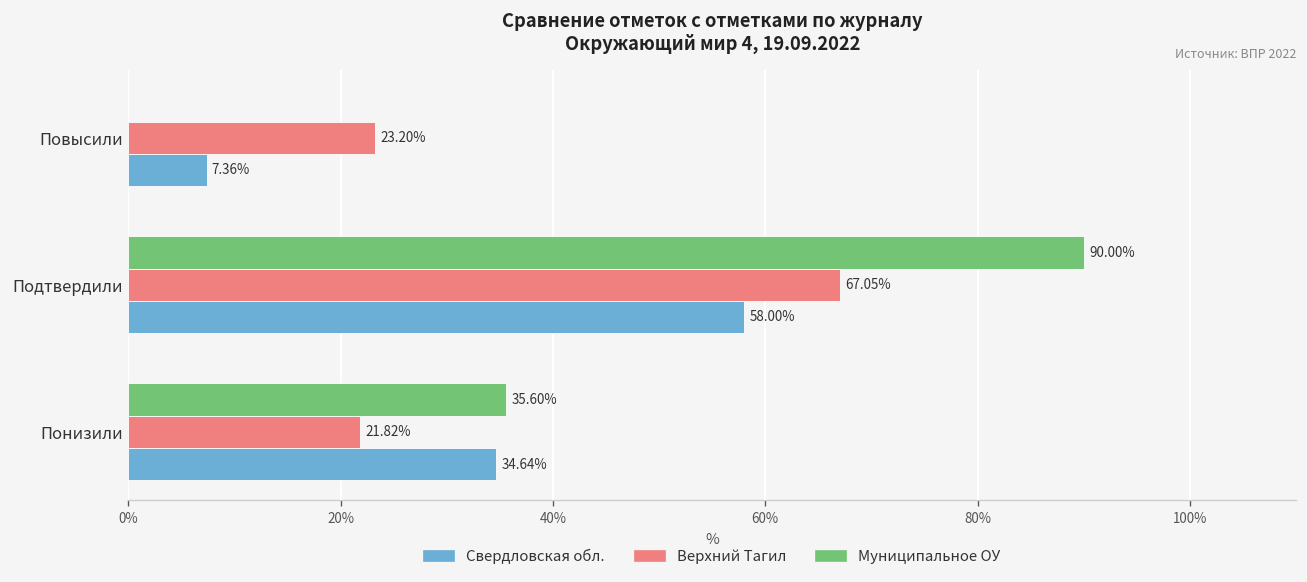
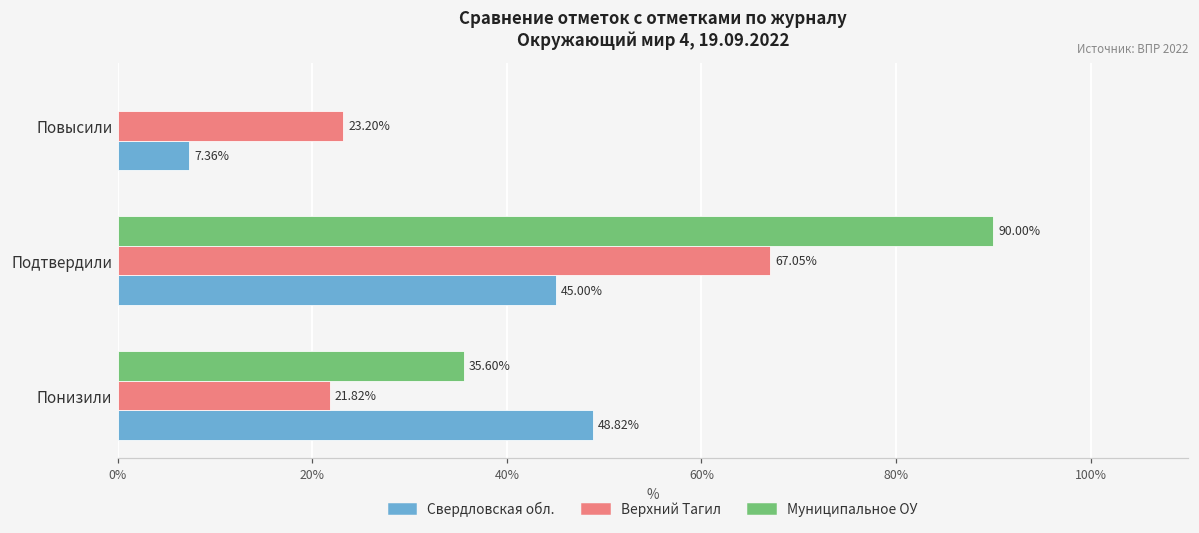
Свердловская обл., Подтвердили: 58.00% -> 45.00%
Свердловская обл., Понизили: 34.64% -> 48.82%
